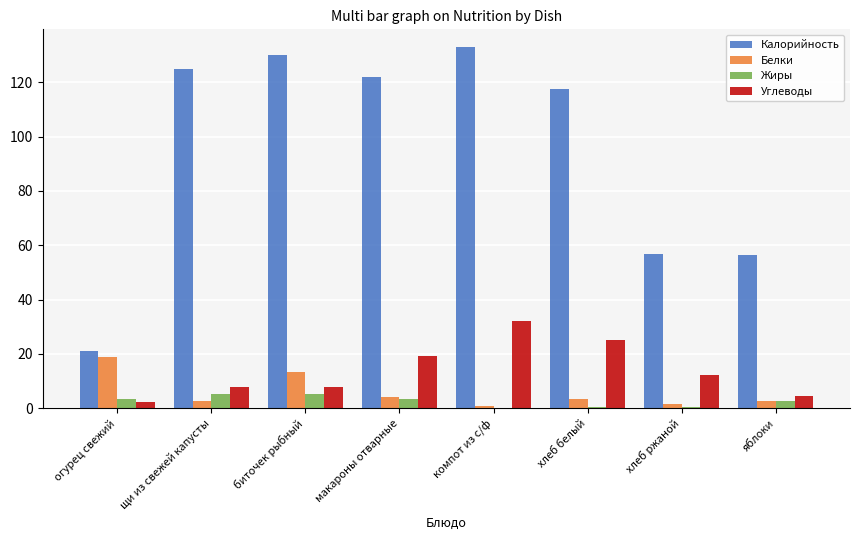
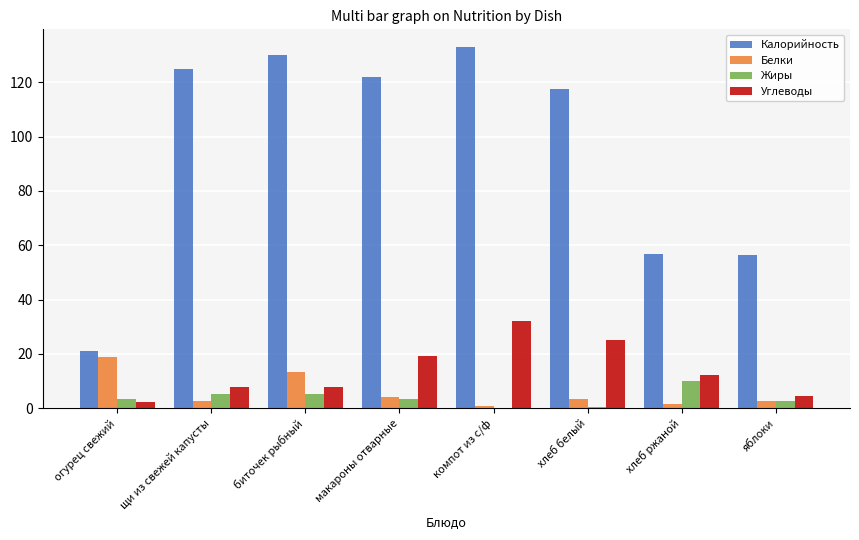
Жиры, хлеб ржаной: 0 -> 10
